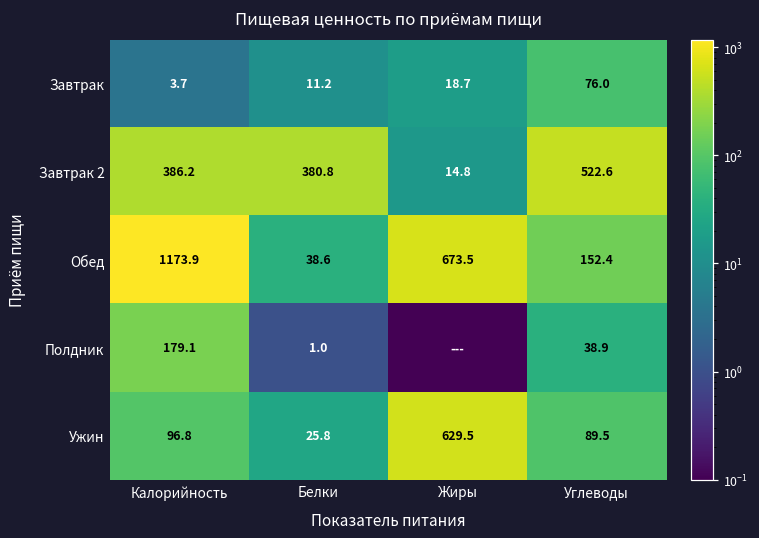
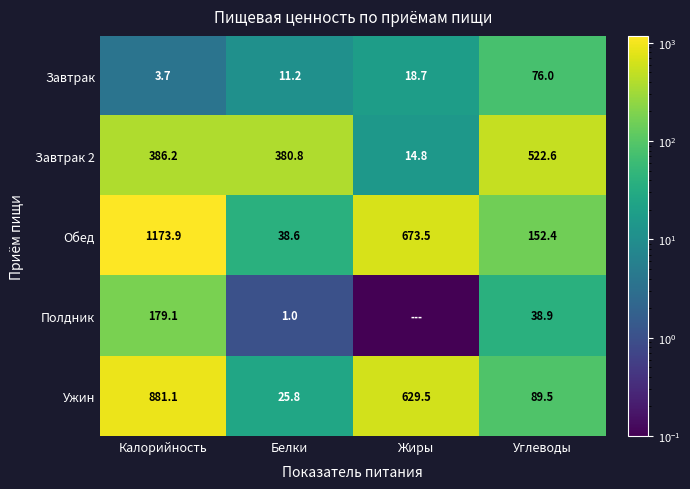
Ужин, Калорийность: 96.8 -> 881.1
